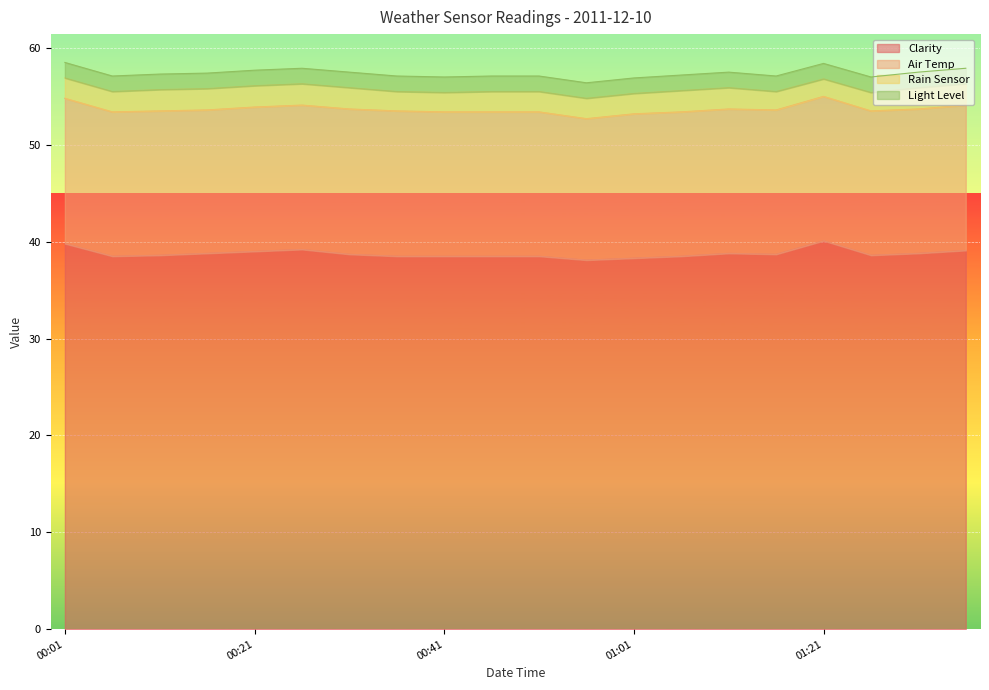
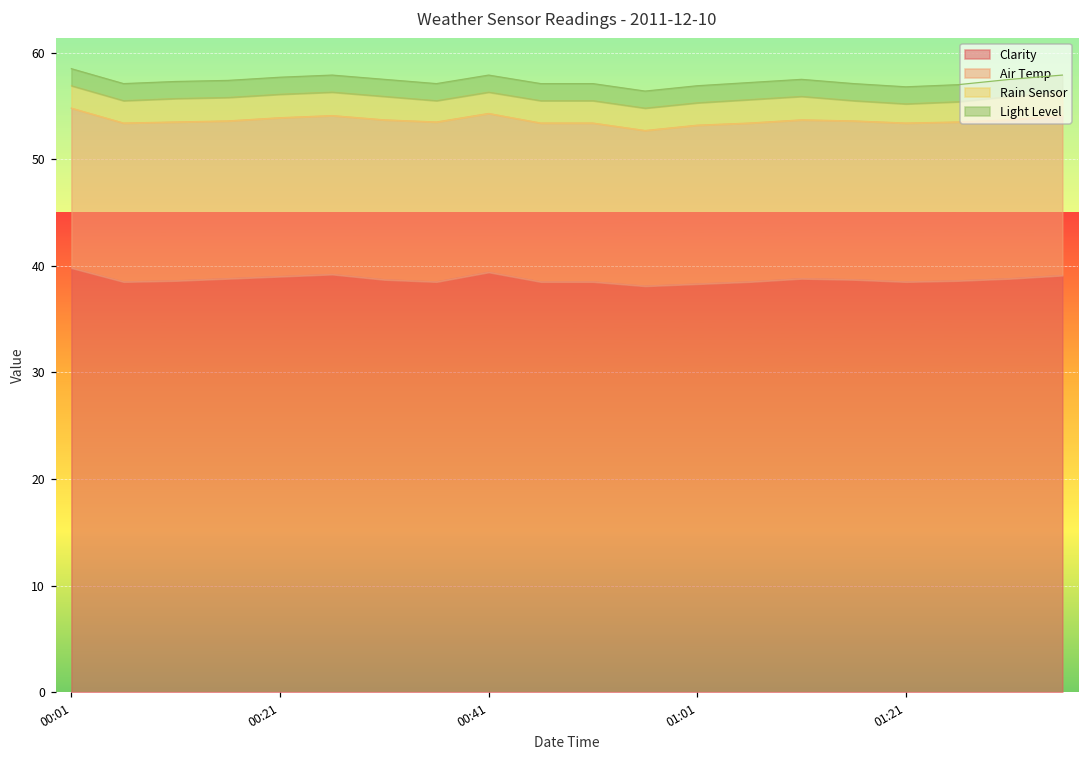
Clarity, 00:41: 38.5 -> 39.4
Clarity, 01:21: 40 -> 39
